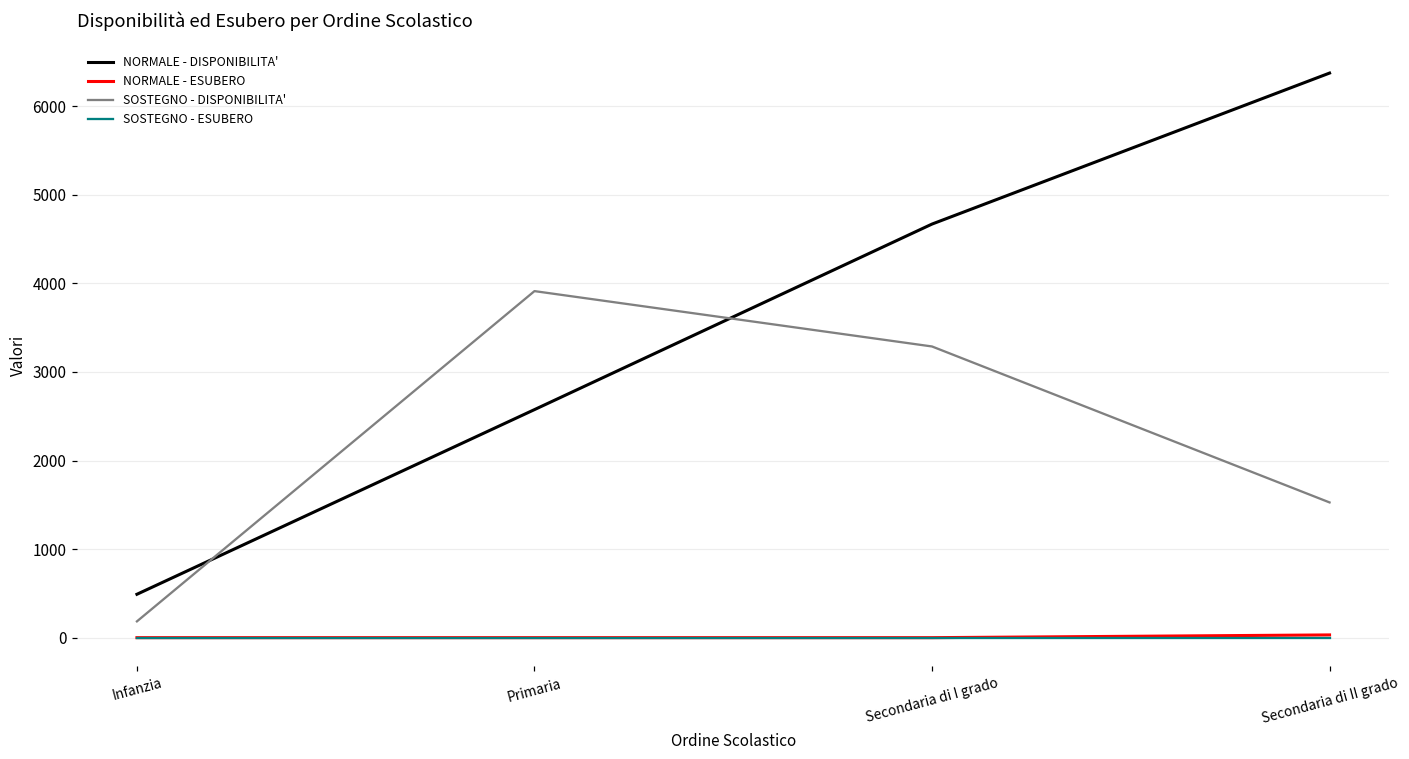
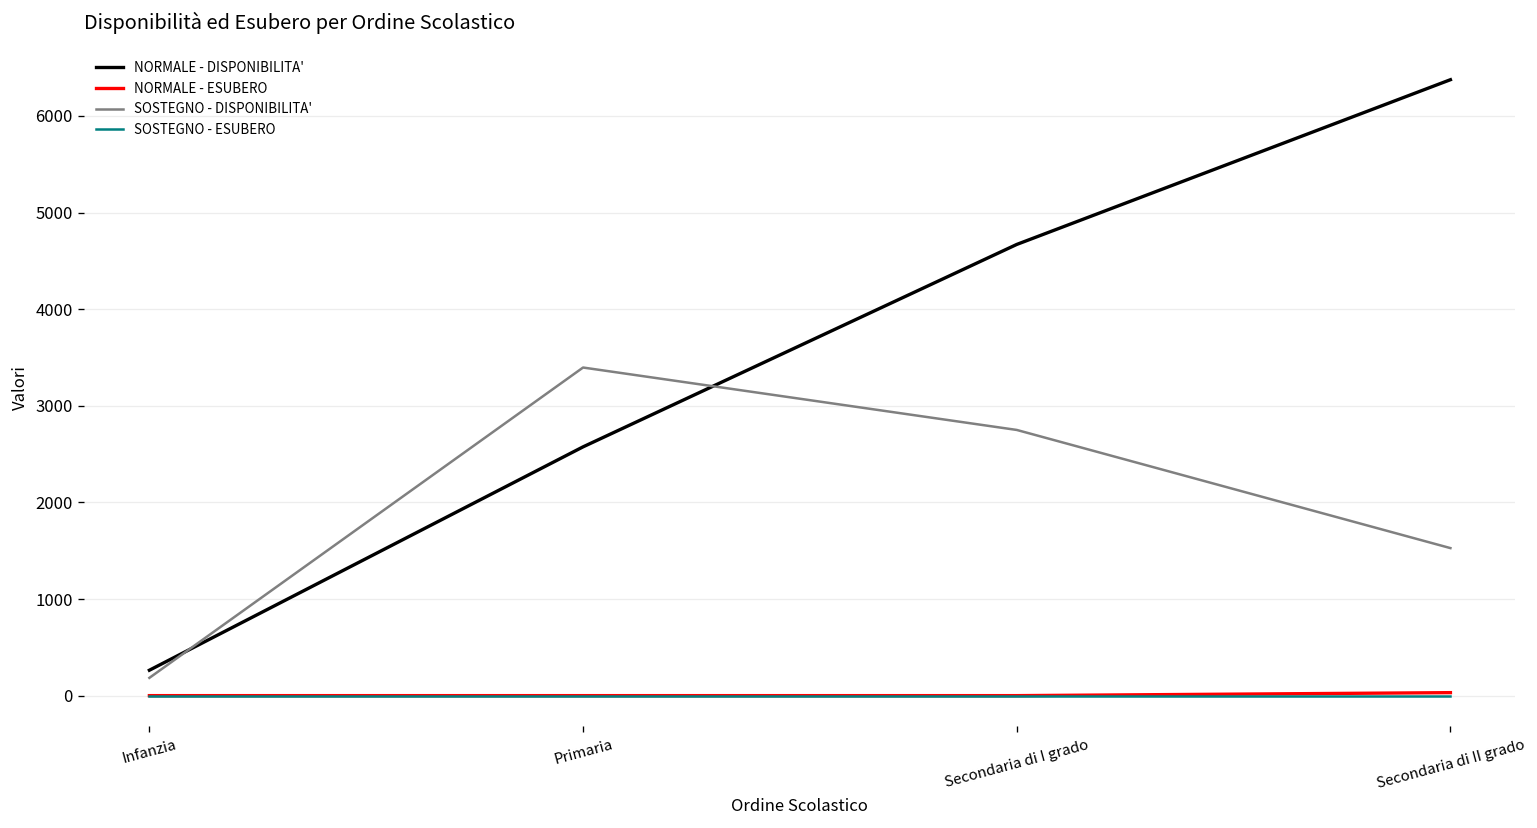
NORMALE - DISPONIBILITA', Infanzia: 500 -> 300
SOSTEGNO - DISPONIBILITA', Primaria: 3900 -> 3400
SOSTEGNO - DISPONIBILITA', Secondaria di I grado: 3300 -> 2800
